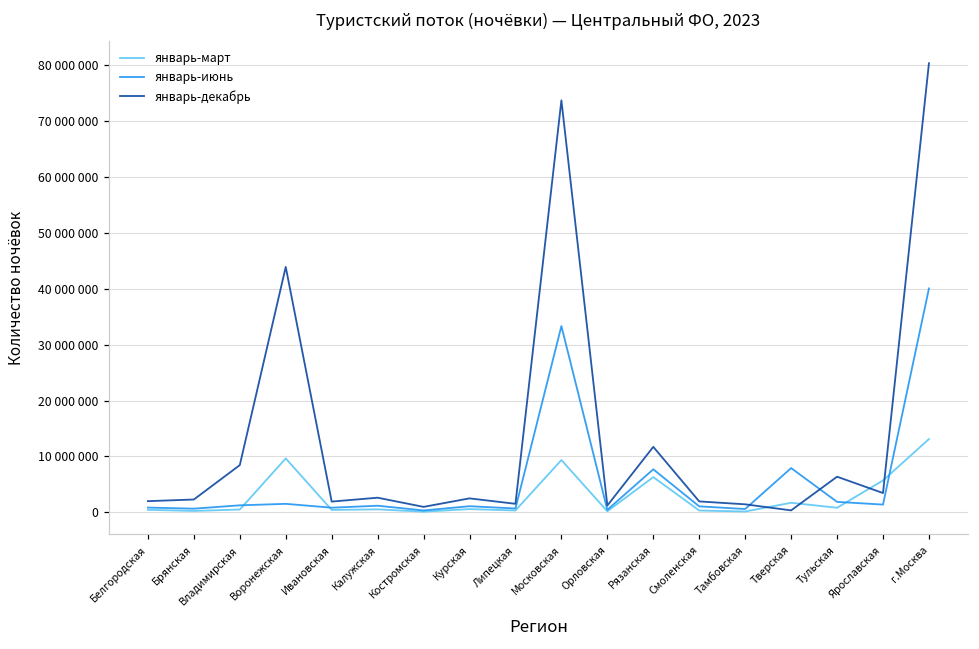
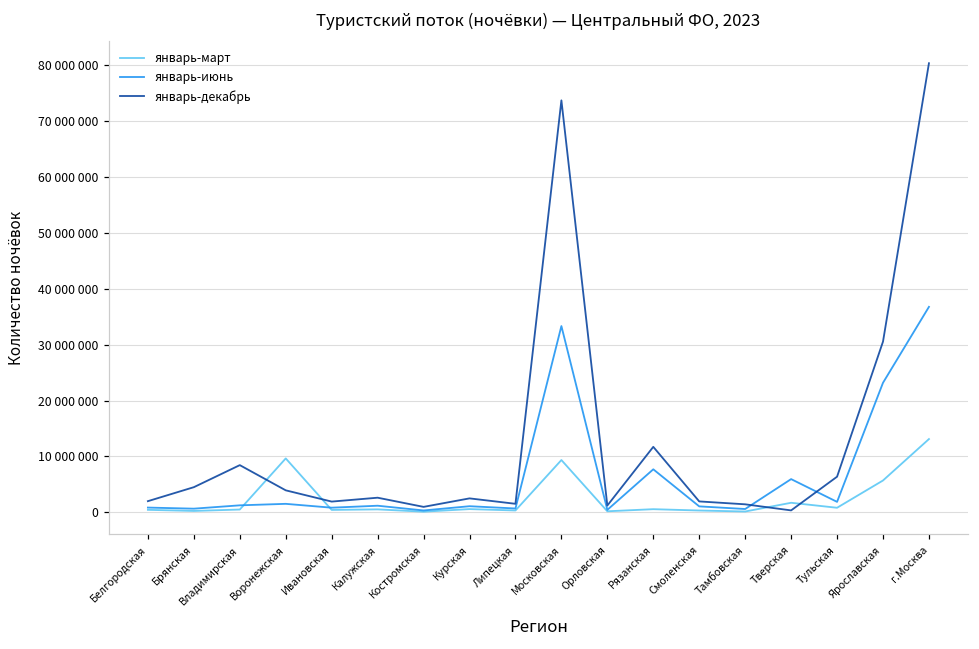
январь-декабрь, Брянская: 2000000 -> 5000000
январь-декабрь, Воронежская: 44000000 -> 4000000
январь-март, Рязанская: 6000000 -> 1000000
январь-июнь, Тверская: 8000000 -> 6000000
январь-июнь, Ярославская: 1000000 -> 23000000
январь-декабрь, Ярославская: 3000000 -> 31000000
январь-июнь, г.Москва: 40000000 -> 37000000
